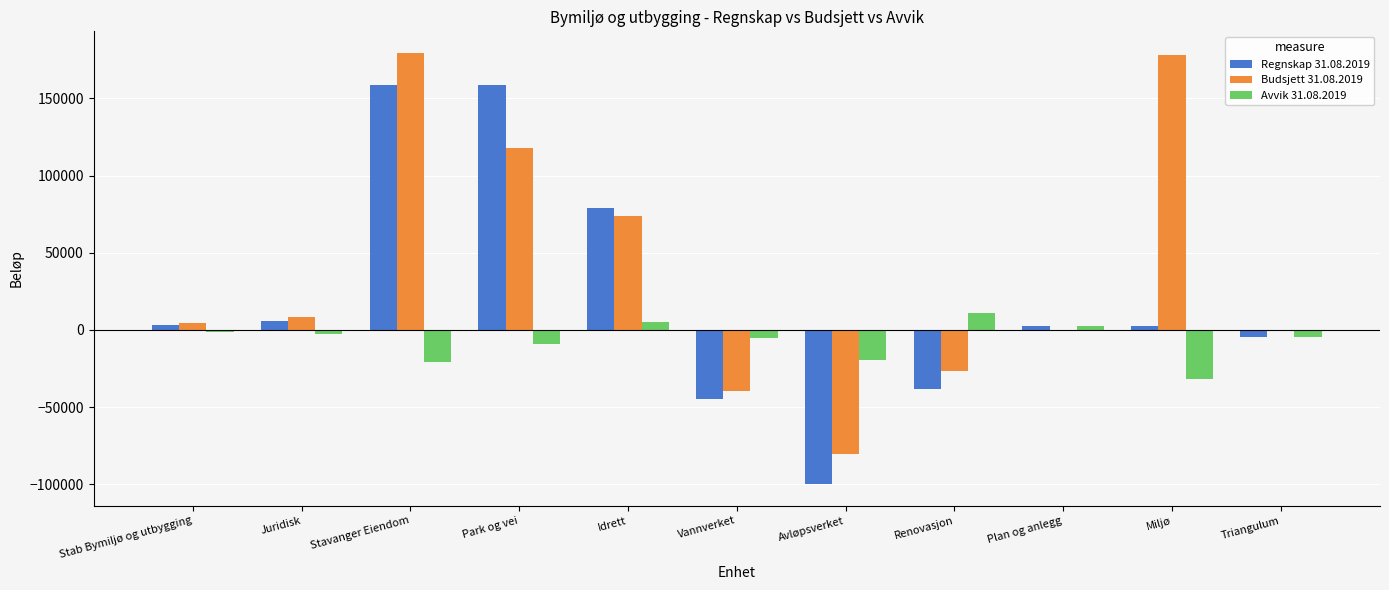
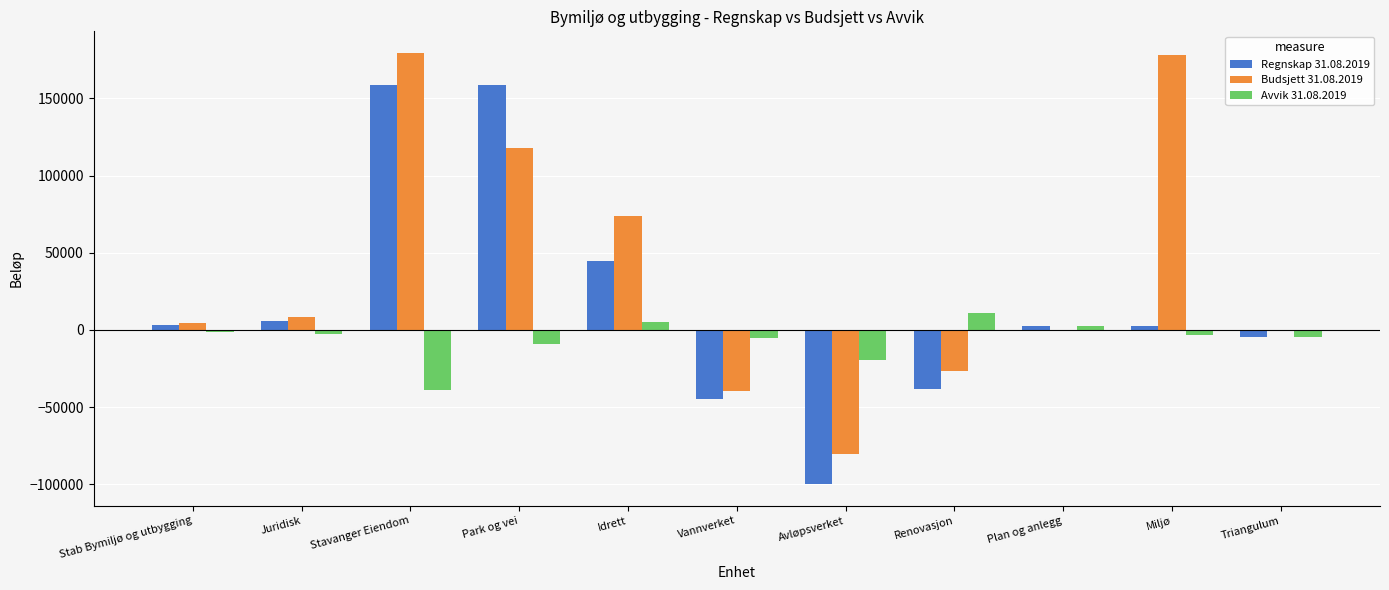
Avvik 31.08.2019, Stavanger Eiendom: -21000 -> -39000
Regnskap 31.08.2019, Idrett: 79000 -> 45000
Avvik 31.08.2019, Miljø: -31000 -> -3000
